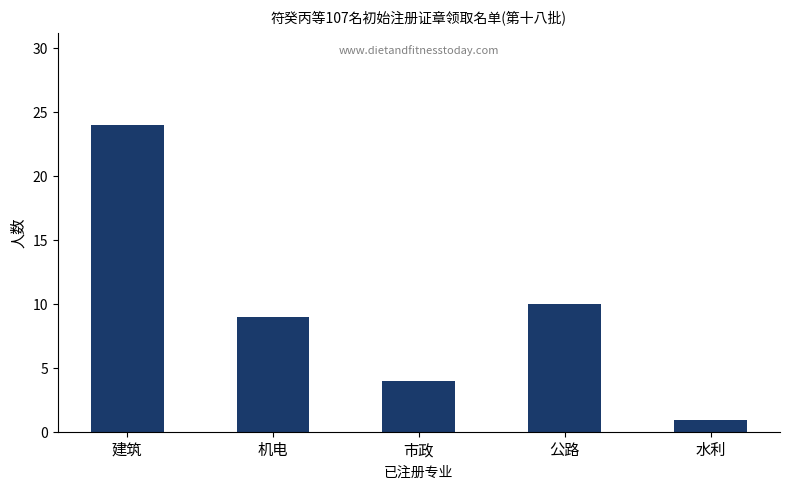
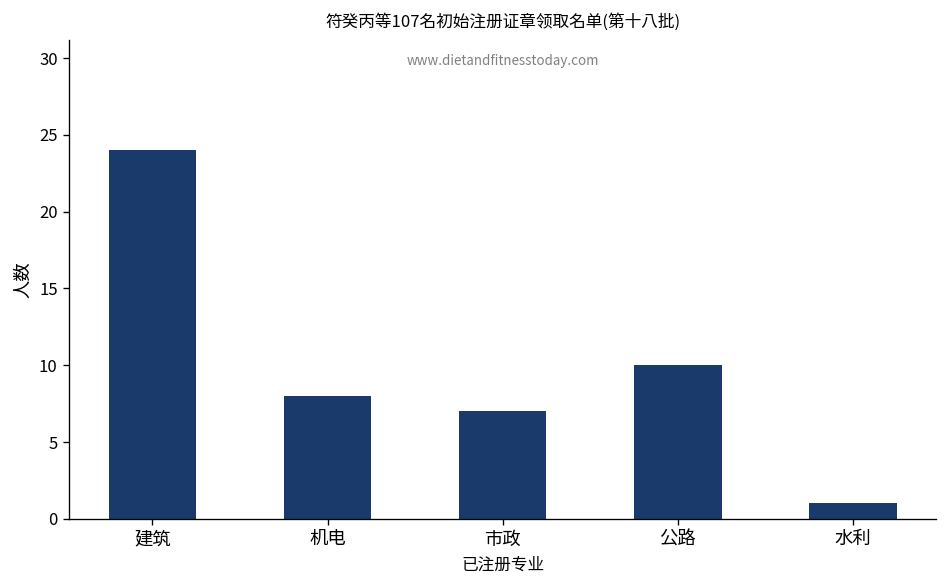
机电: 9 -> 8
市政: 4 -> 7
